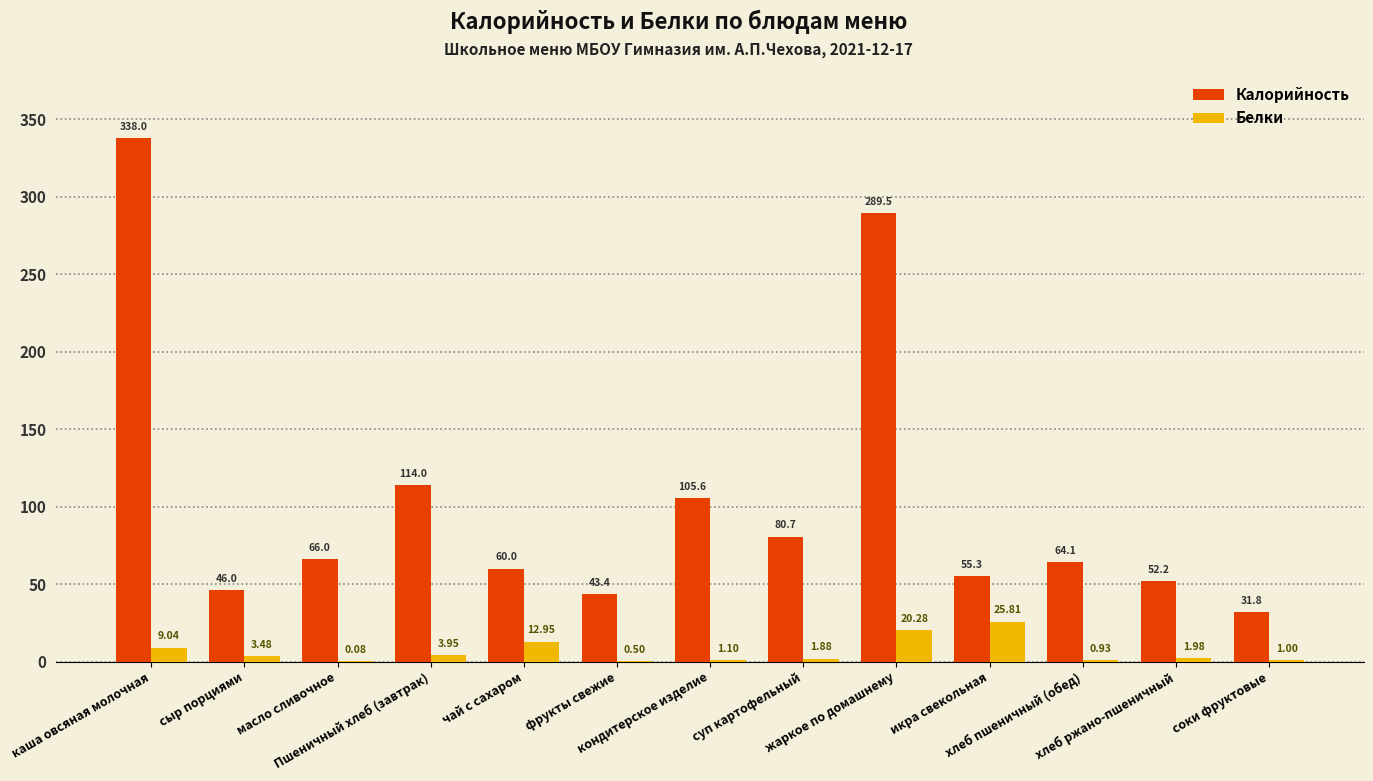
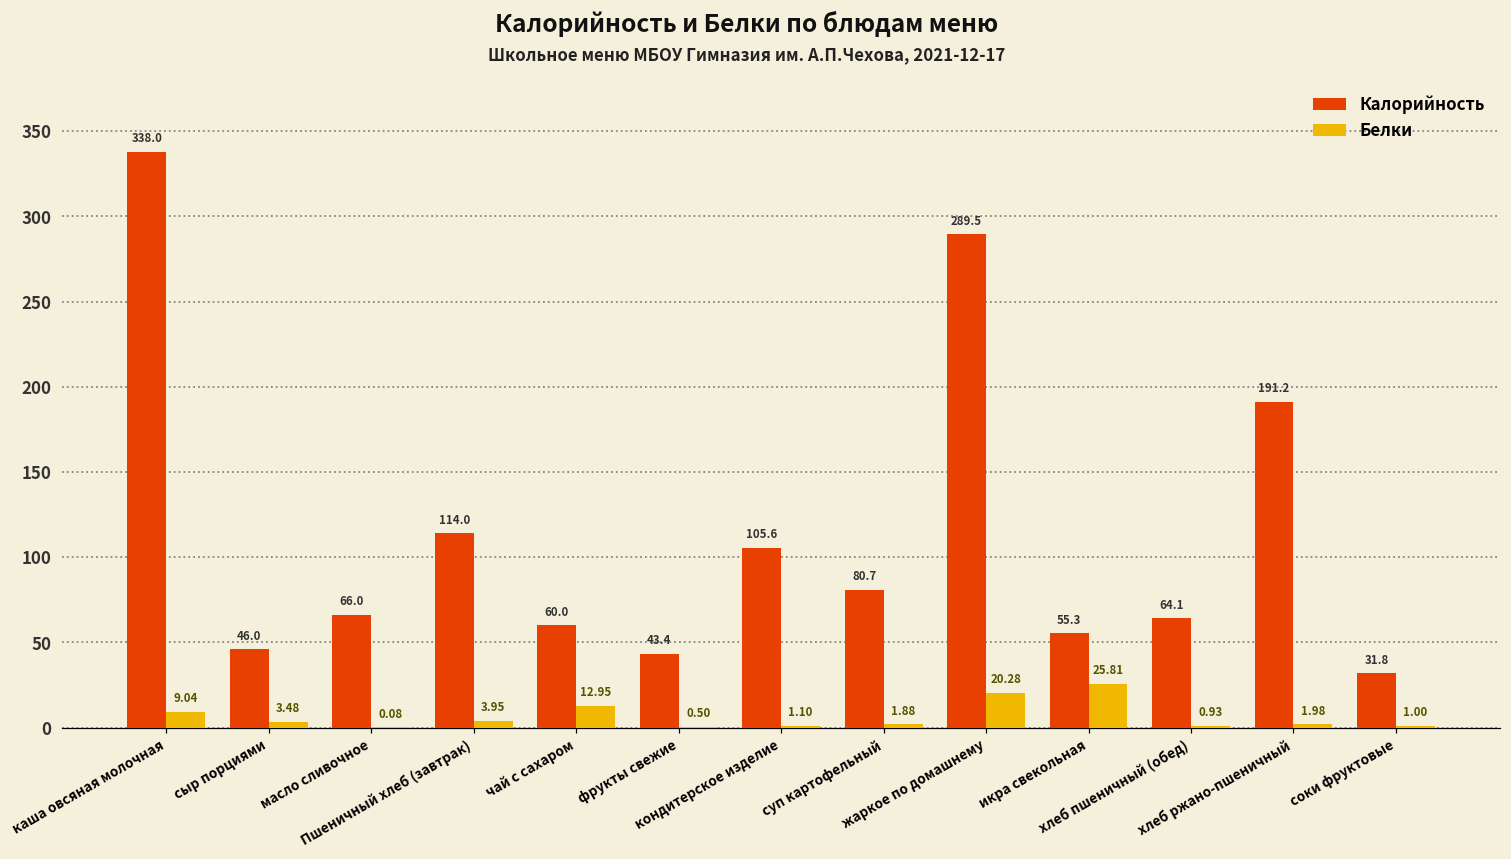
Калорийность, хлеб ржано-пшеничный: 52.2 -> 191.2
